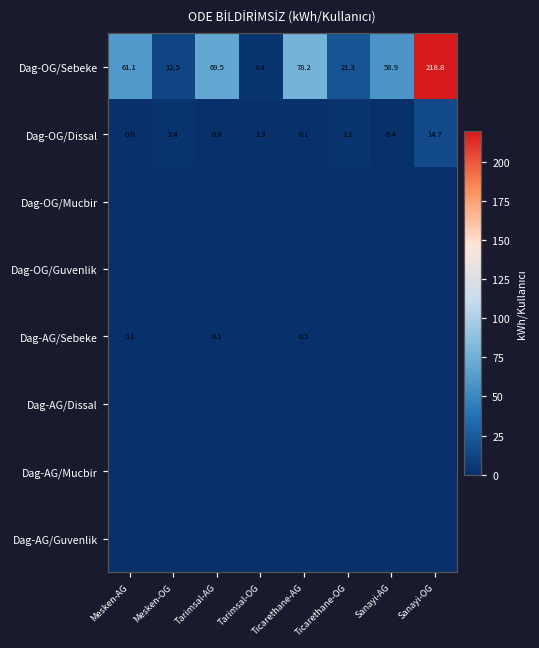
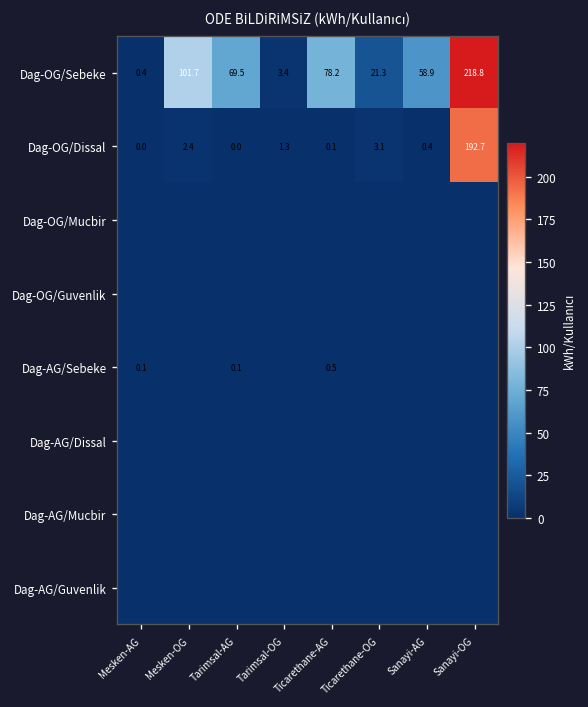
Dag-OG/Sebeke, Mesken-AG: 61.1 -> 0.4
Dag-OG/Sebeke, Mesken-OG: 12.5 -> 101.7
Dag-OG/Dissal, Sanayi-OG: 14.7 -> 192.7
